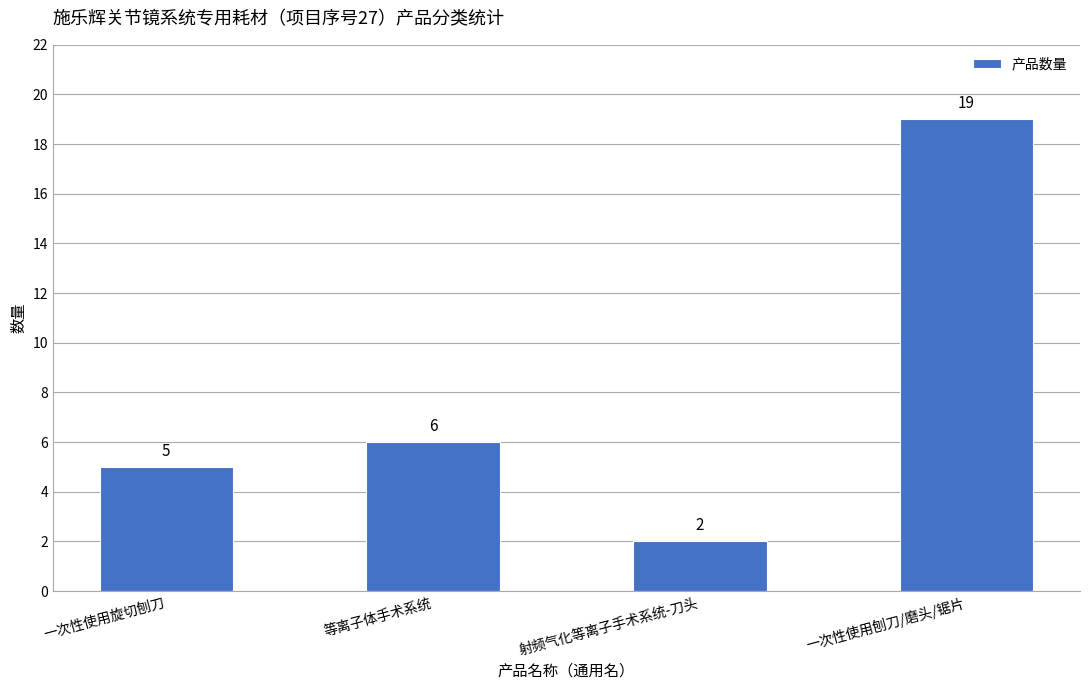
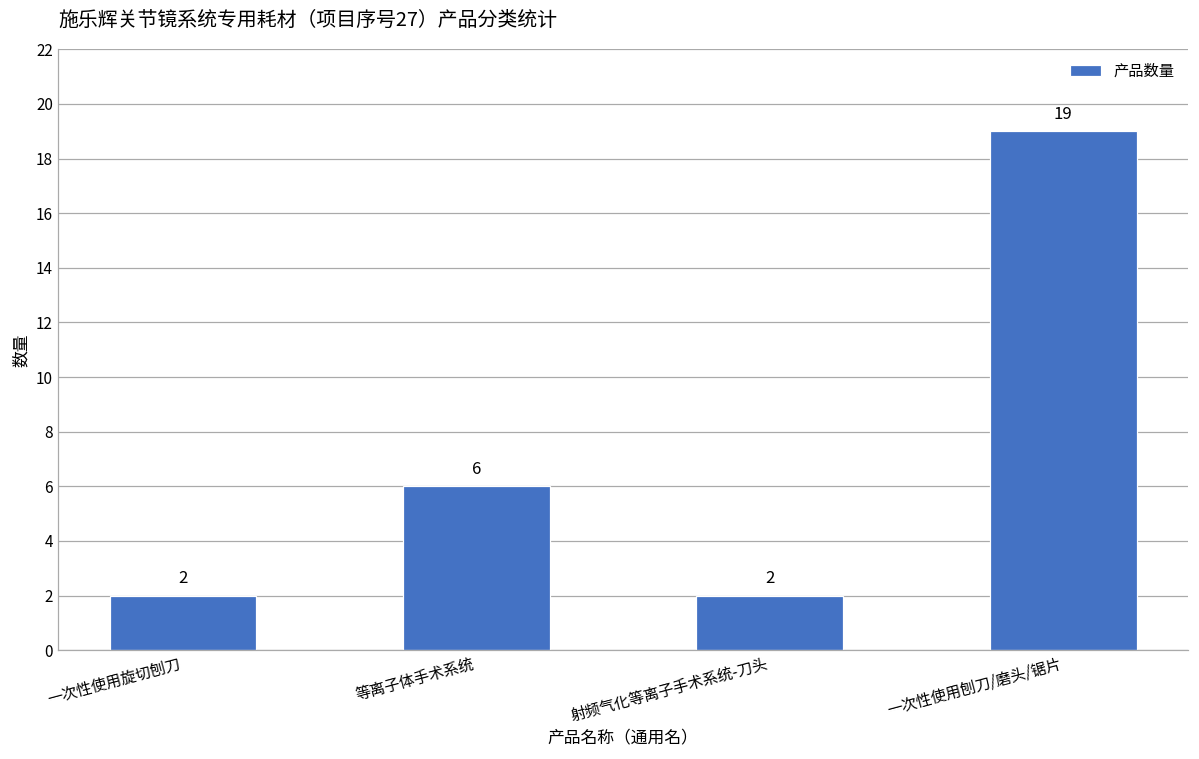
一次性使用旋切刨刀: 5 -> 2
